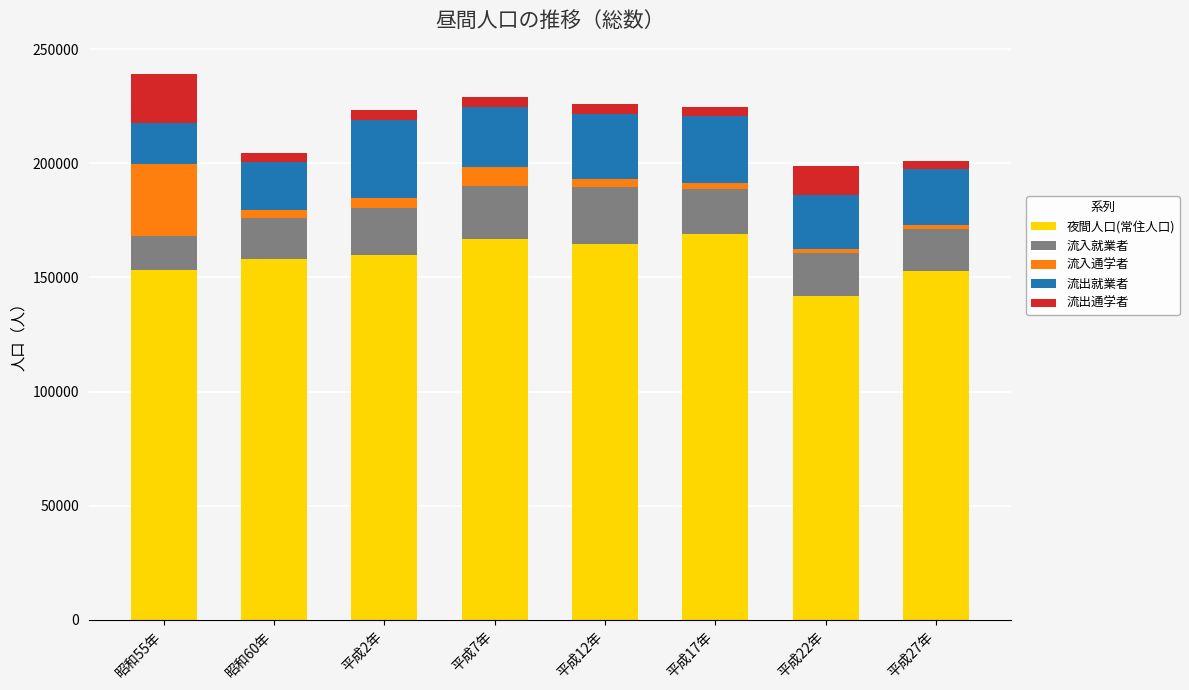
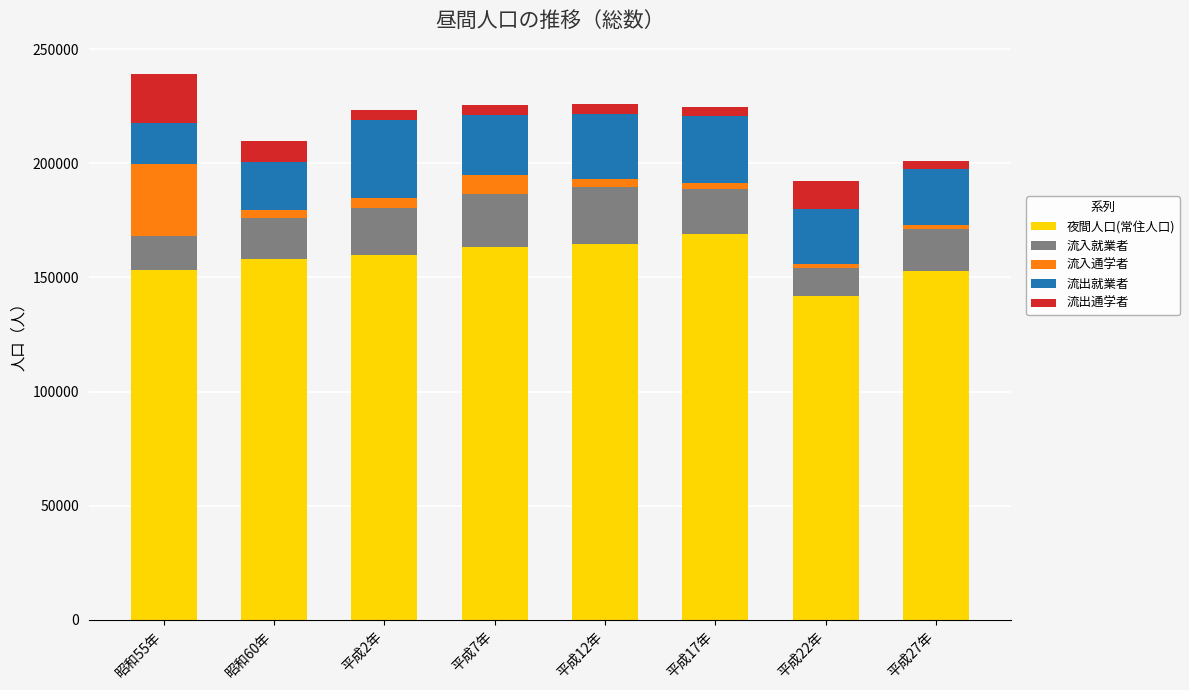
流出通学者, 昭和60年: 4000 -> 9000
夜間人口(常住人口), 平成7年: 167000 -> 163000
流入就業者, 平成22年: 19000 -> 12000
